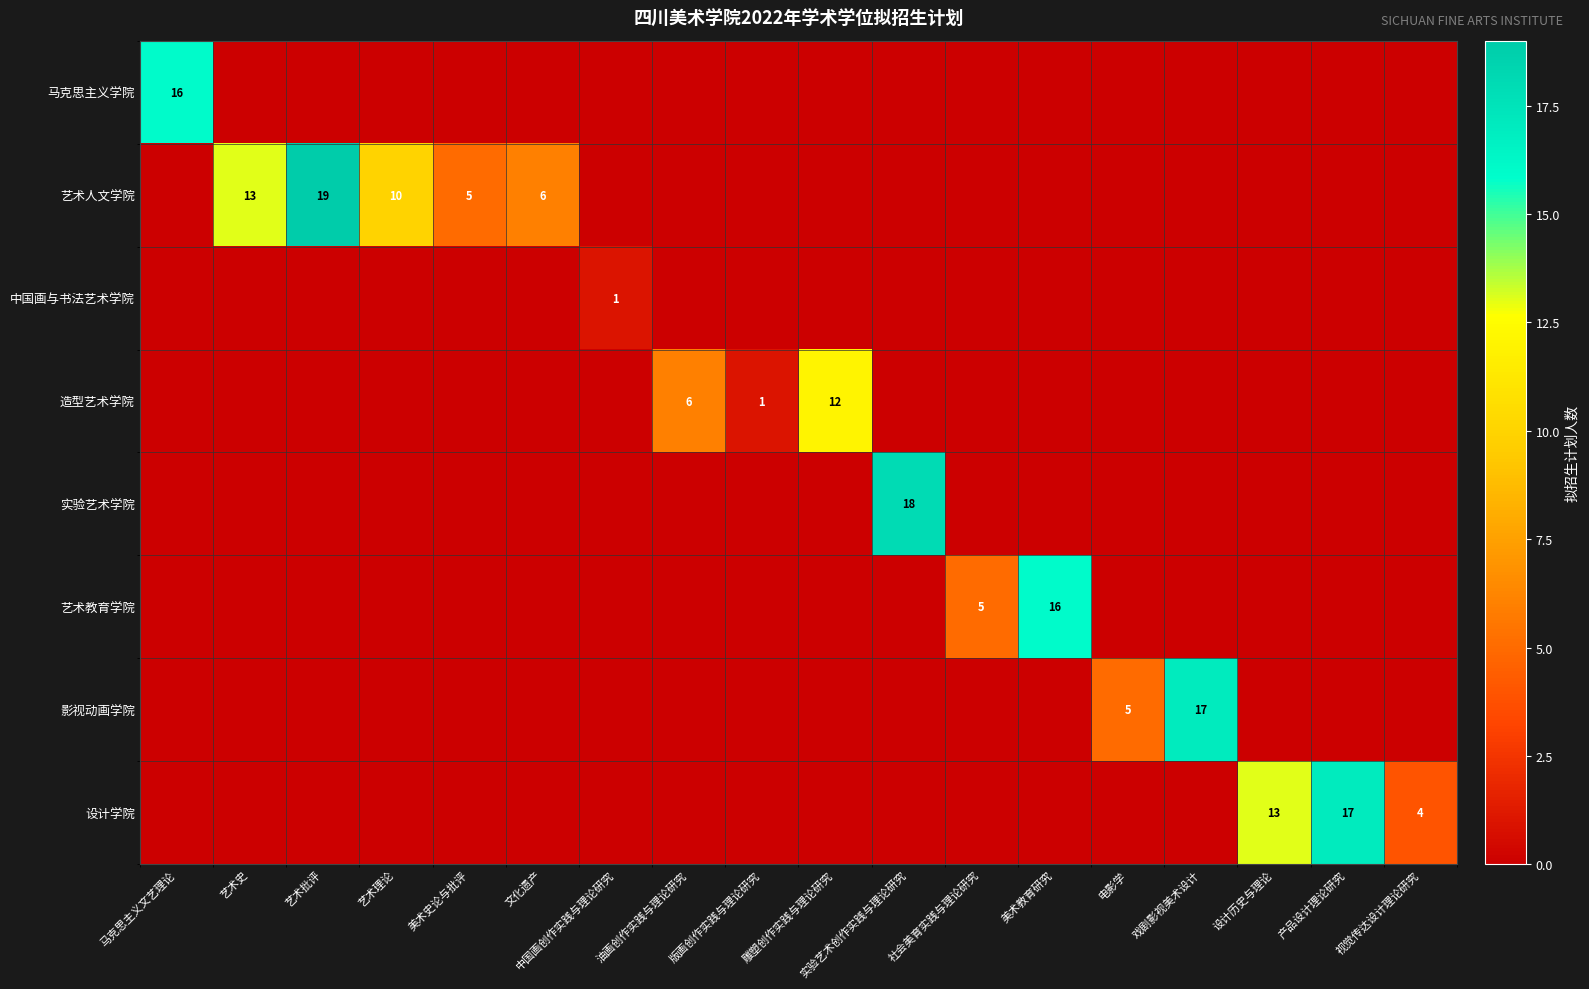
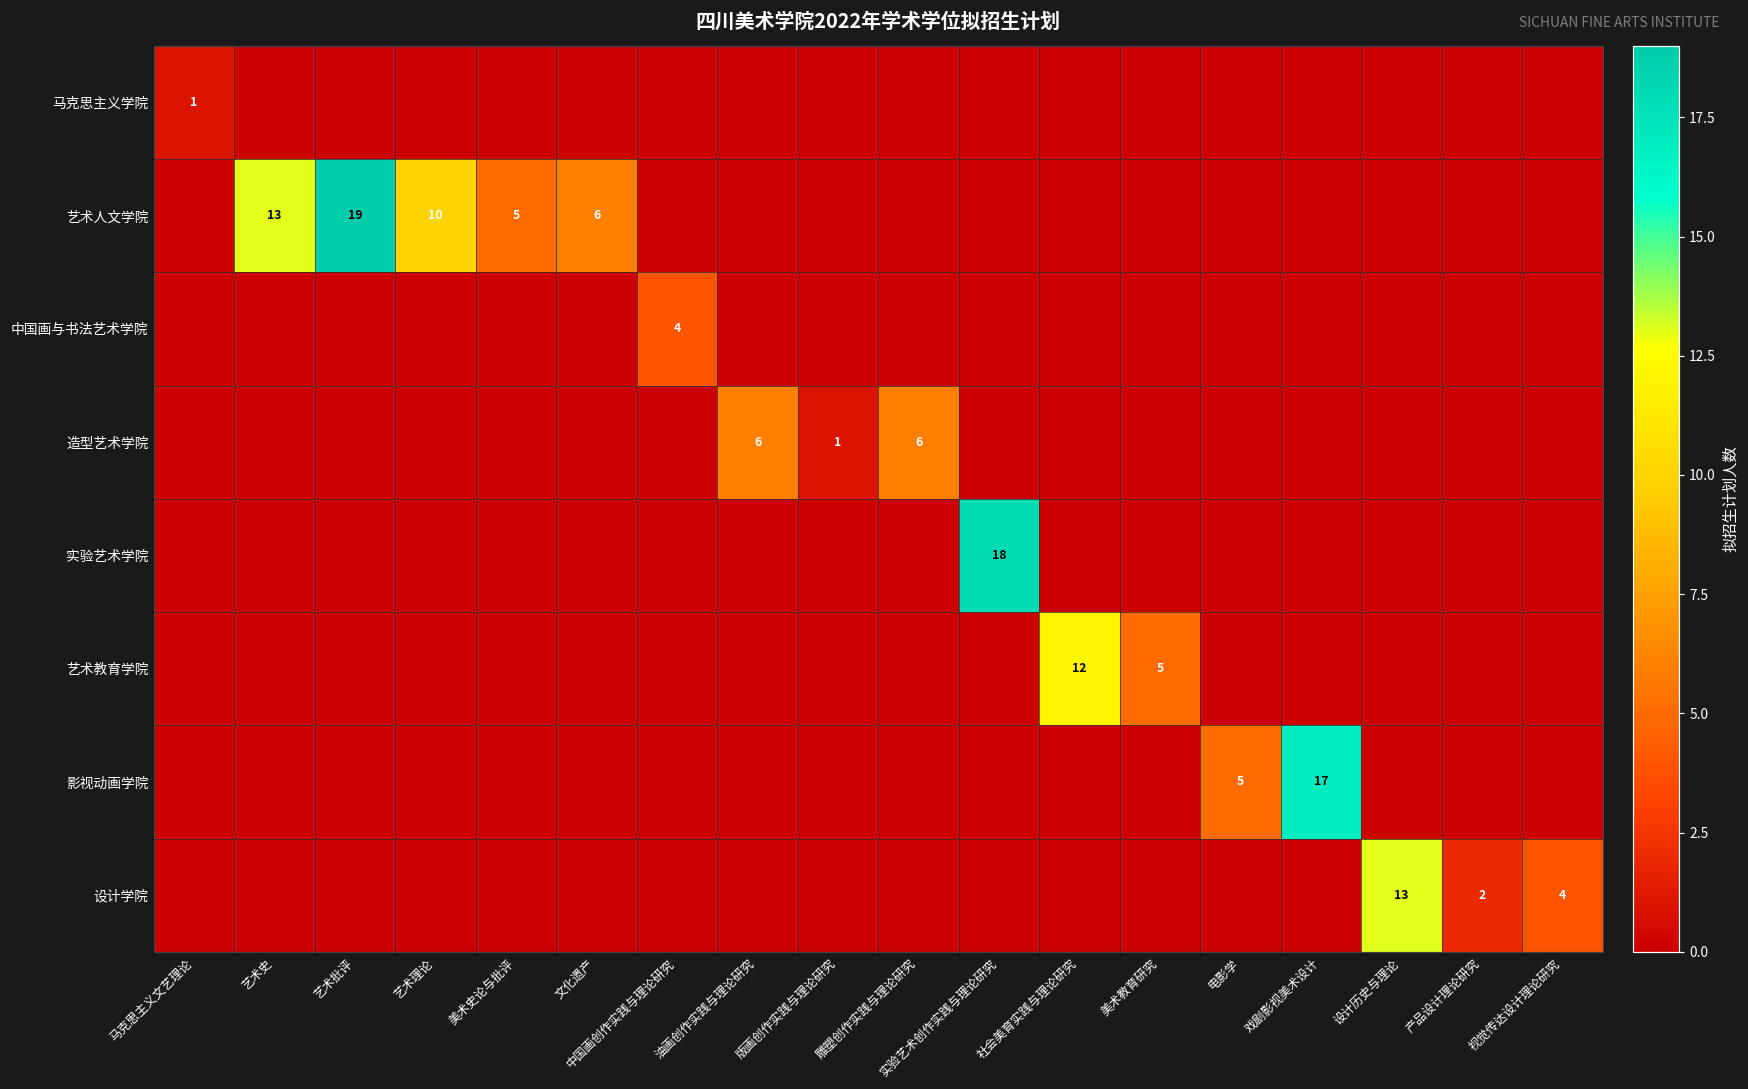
马克思主义学院, 马克思主义文艺理论: 16 -> 1
中国画与书法艺术学院, 中国画创作实践与理论研究: 1 -> 4
造型艺术学院, 雕塑创作实践与理论研究: 12 -> 6
艺术教育学院, 社会美育实践与理论研究: 5 -> 12
艺术教育学院, 美术教育研究: 16 -> 5
设计学院, 产品设计理论研究: 17 -> 2
